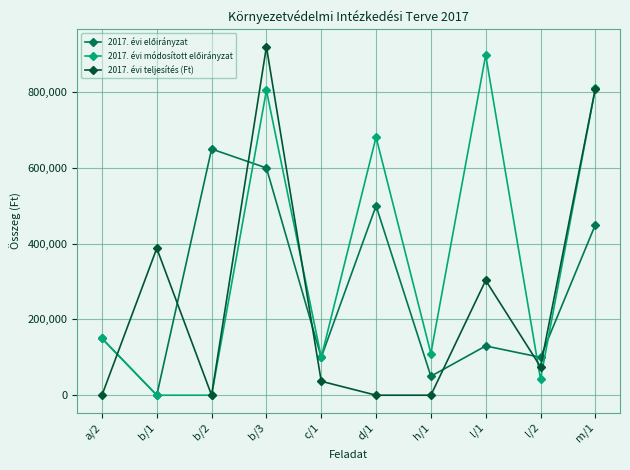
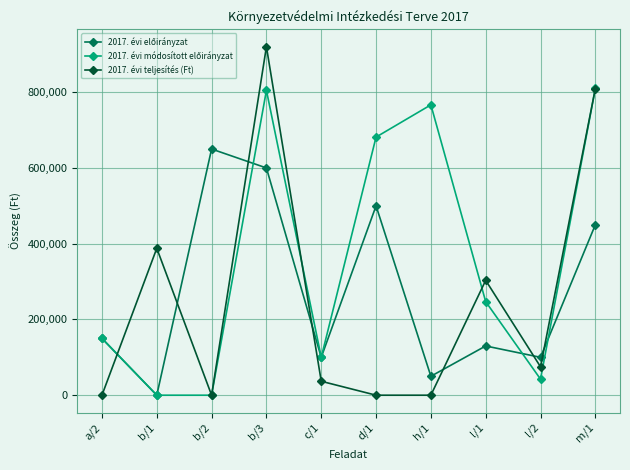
2017. évi módosított előirányzat, h/1: 110,000 -> 770,000
2017. évi módosított előirányzat, l/1: 900,000 -> 250,000
